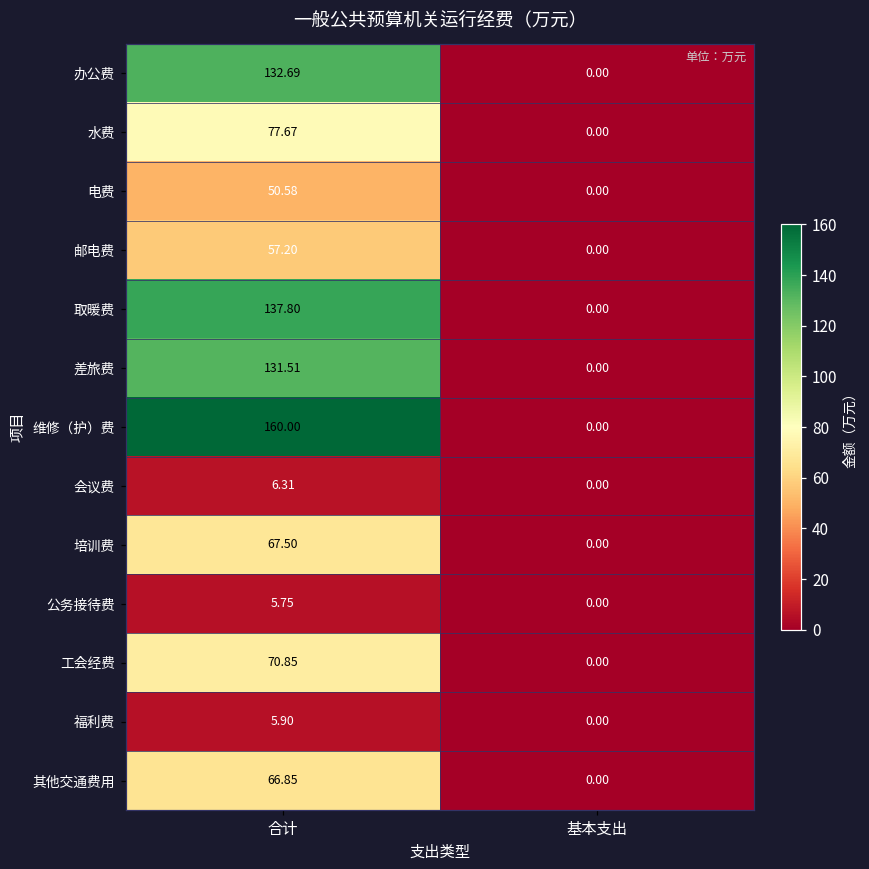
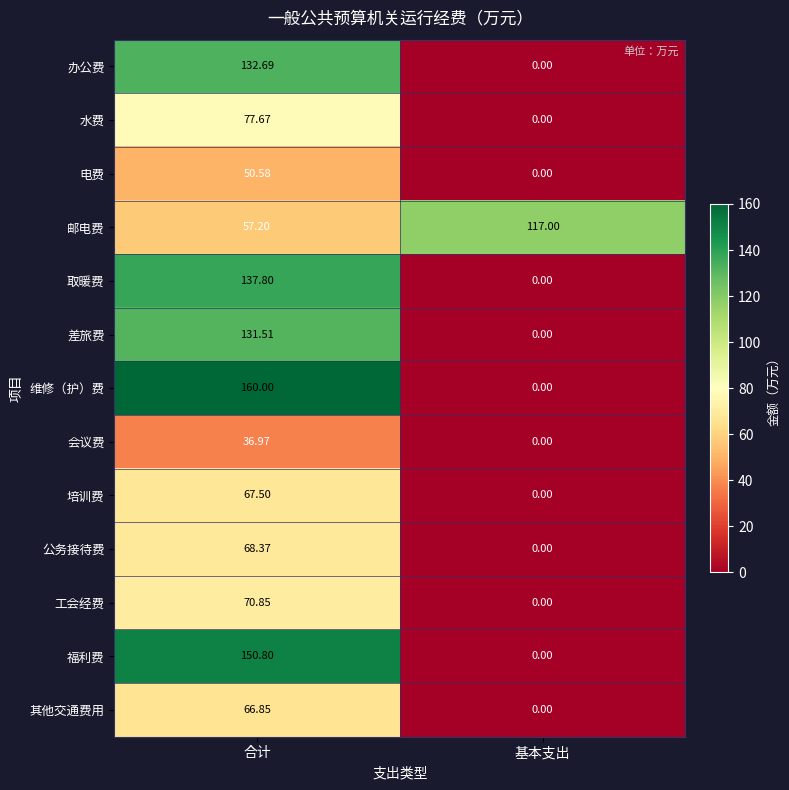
邮电费, 基本支出: 0.00 -> 117.00
会议费, 合计: 6.31 -> 36.97
公务接待费, 合计: 5.75 -> 68.37
福利费, 合计: 5.90 -> 150.80
